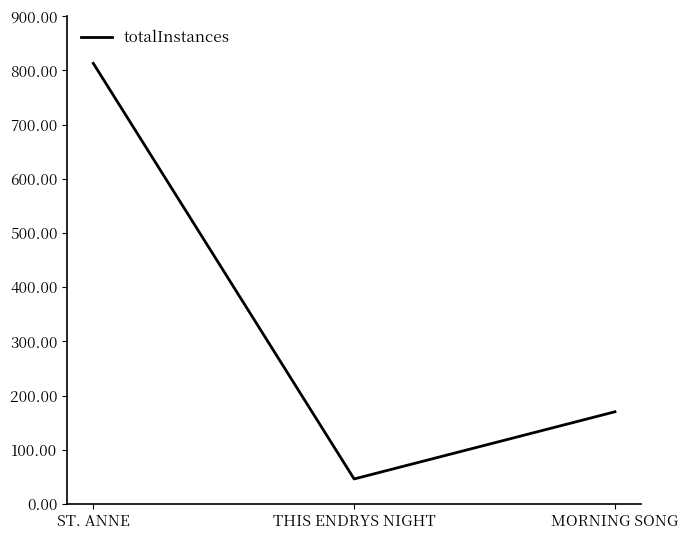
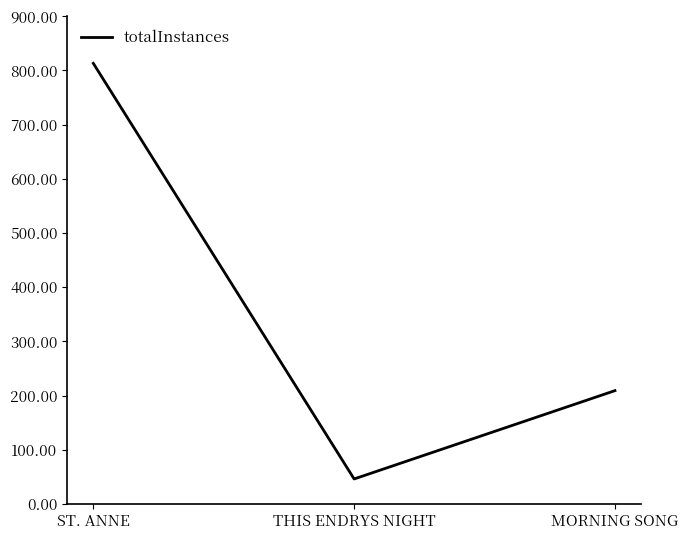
MORNING SONG: 170 -> 210
